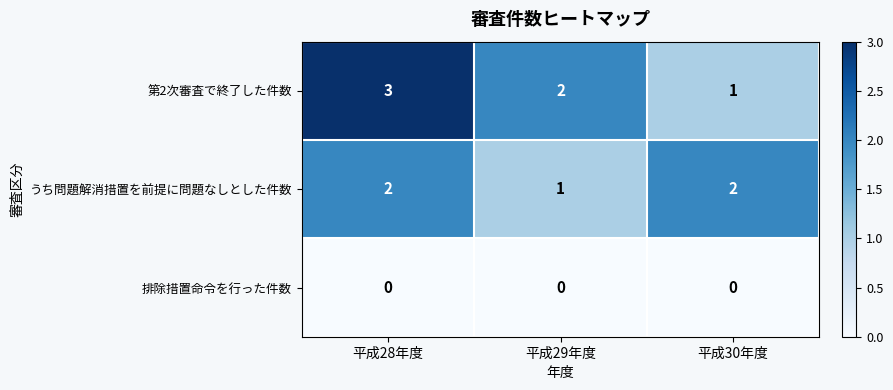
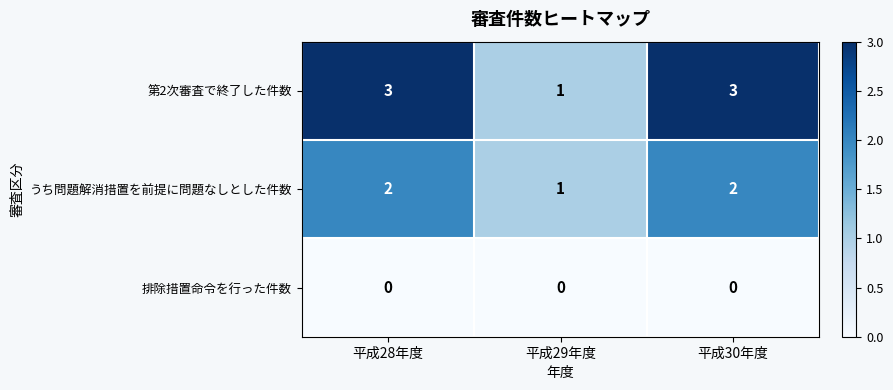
第2次審査で終了した件数, 平成29年度: 2 -> 1
第2次審査で終了した件数, 平成30年度: 1 -> 3
